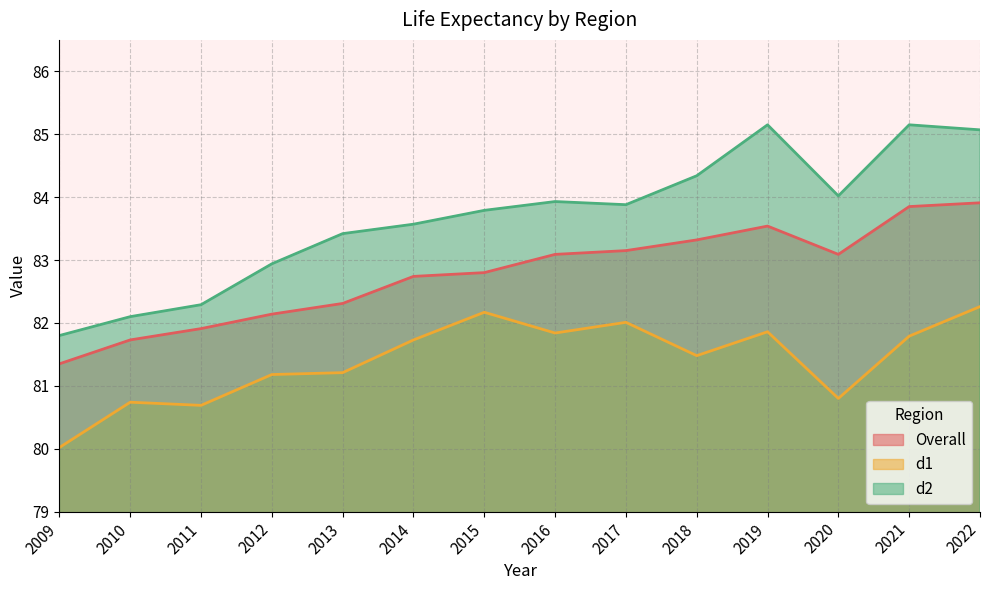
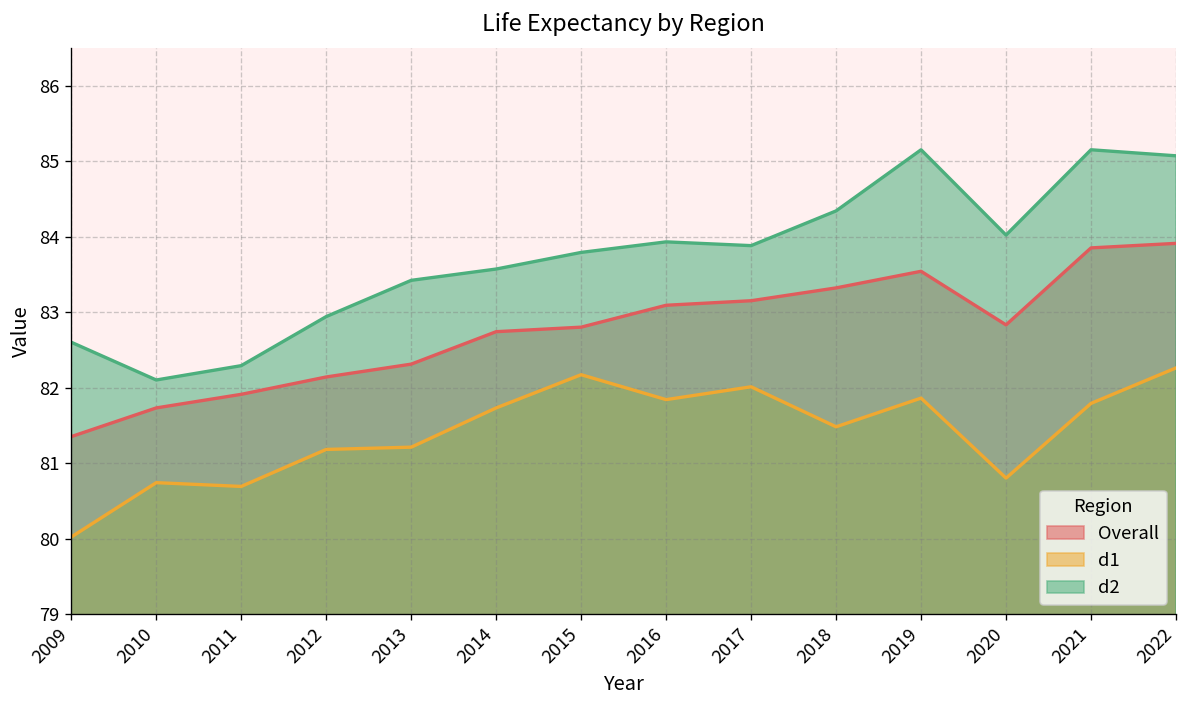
d2, 2009: 81.8 -> 82.6
Overall, 2020: 83.1 -> 82.8
